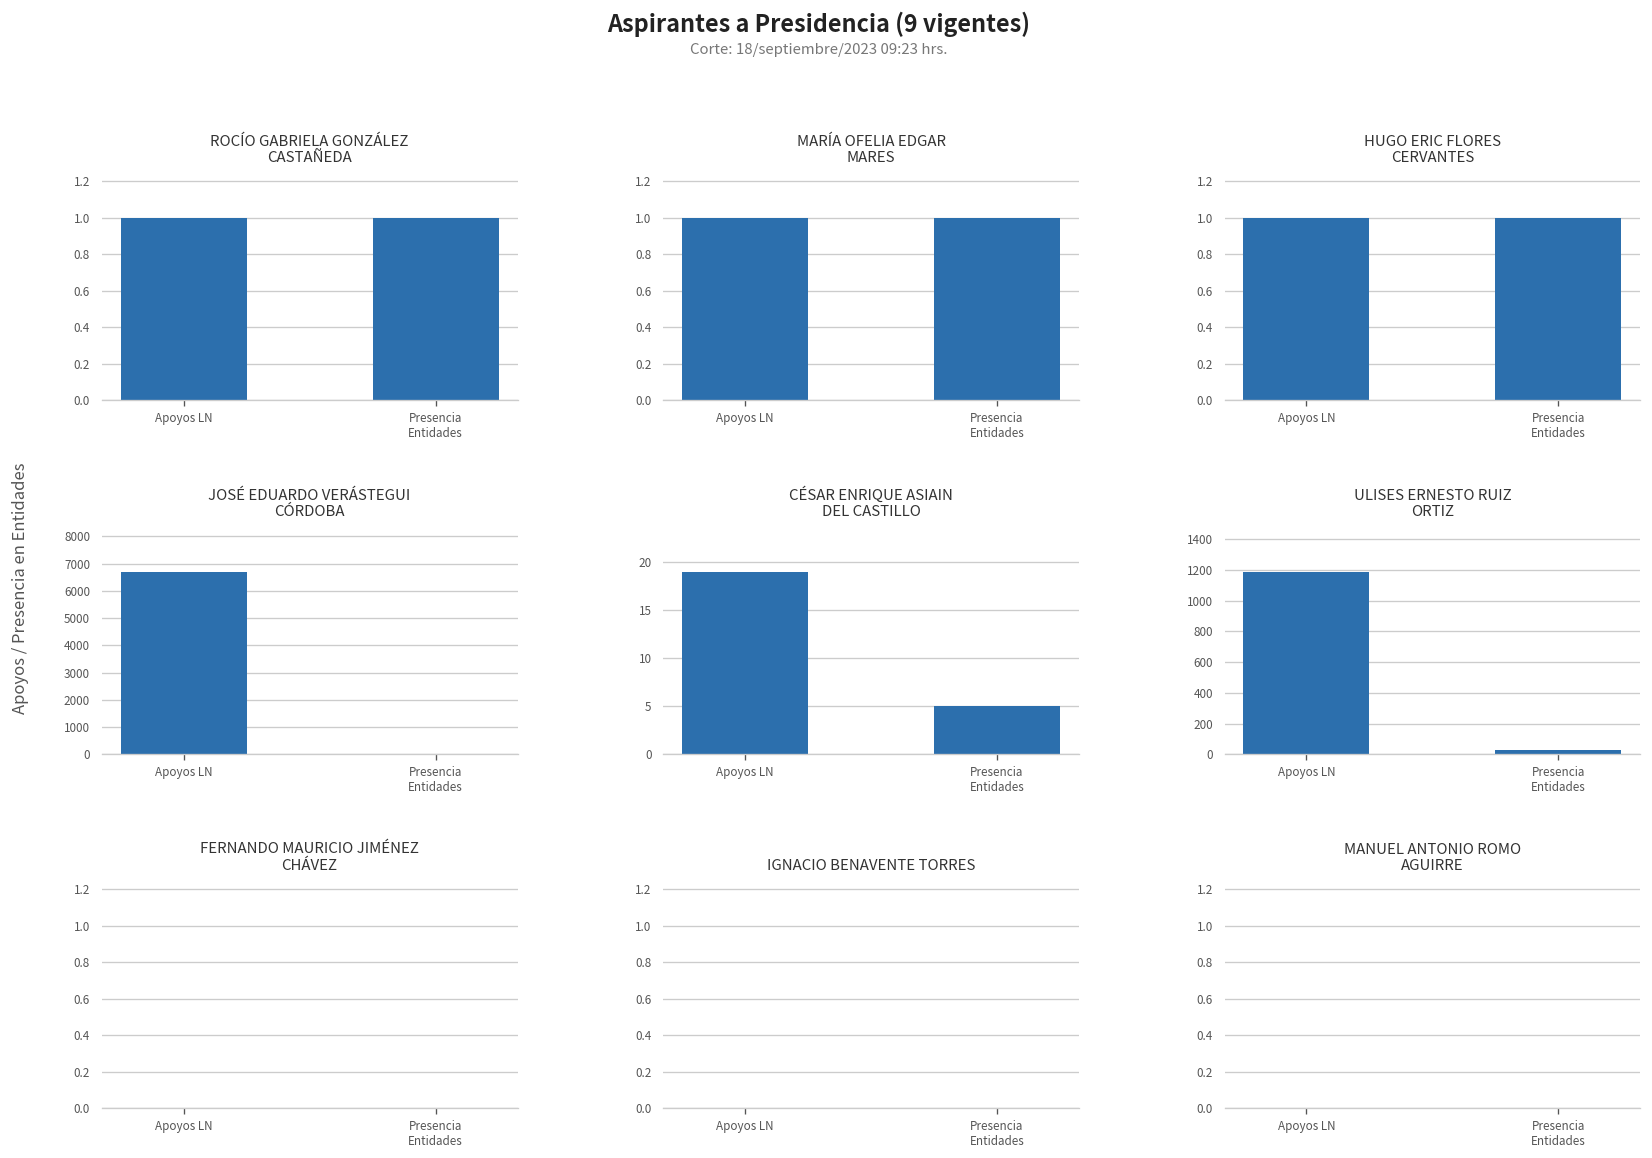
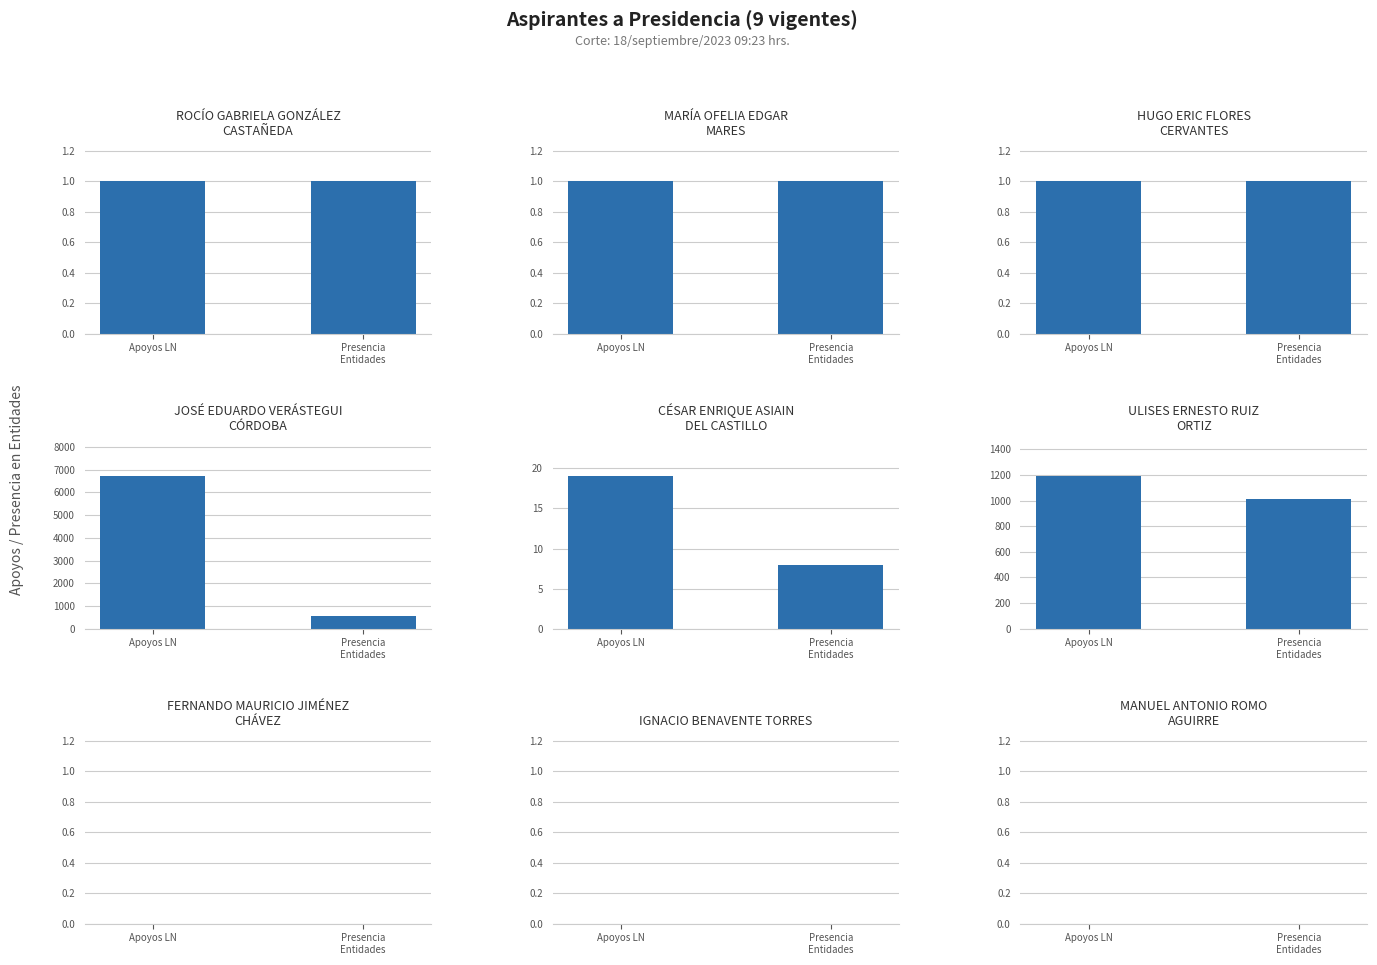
JOSÉ EDUARDO VERÁSTEGUI CÓRDOBA, Presencia Entidades: 0 -> 500
CÉSAR ENRIQUE ASIAIN DEL CASTILLO, Presencia Entidades: 5 -> 8
ULISES ERNESTO RUIZ ORTIZ, Presencia Entidades: 30 -> 1010
